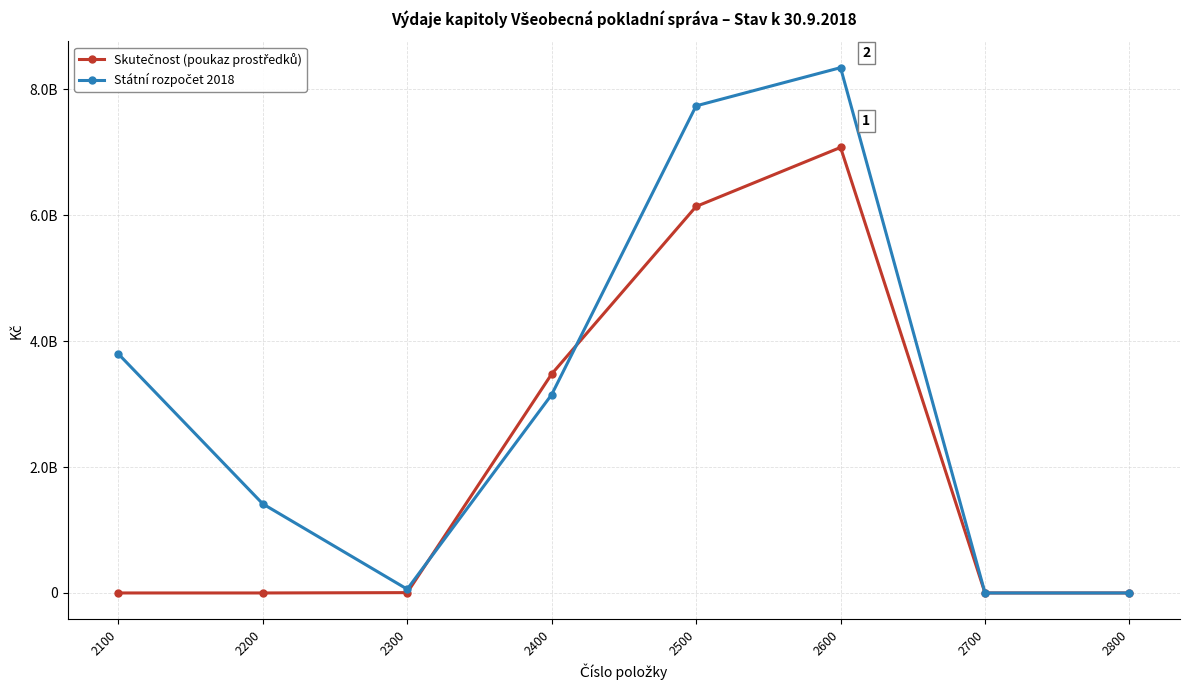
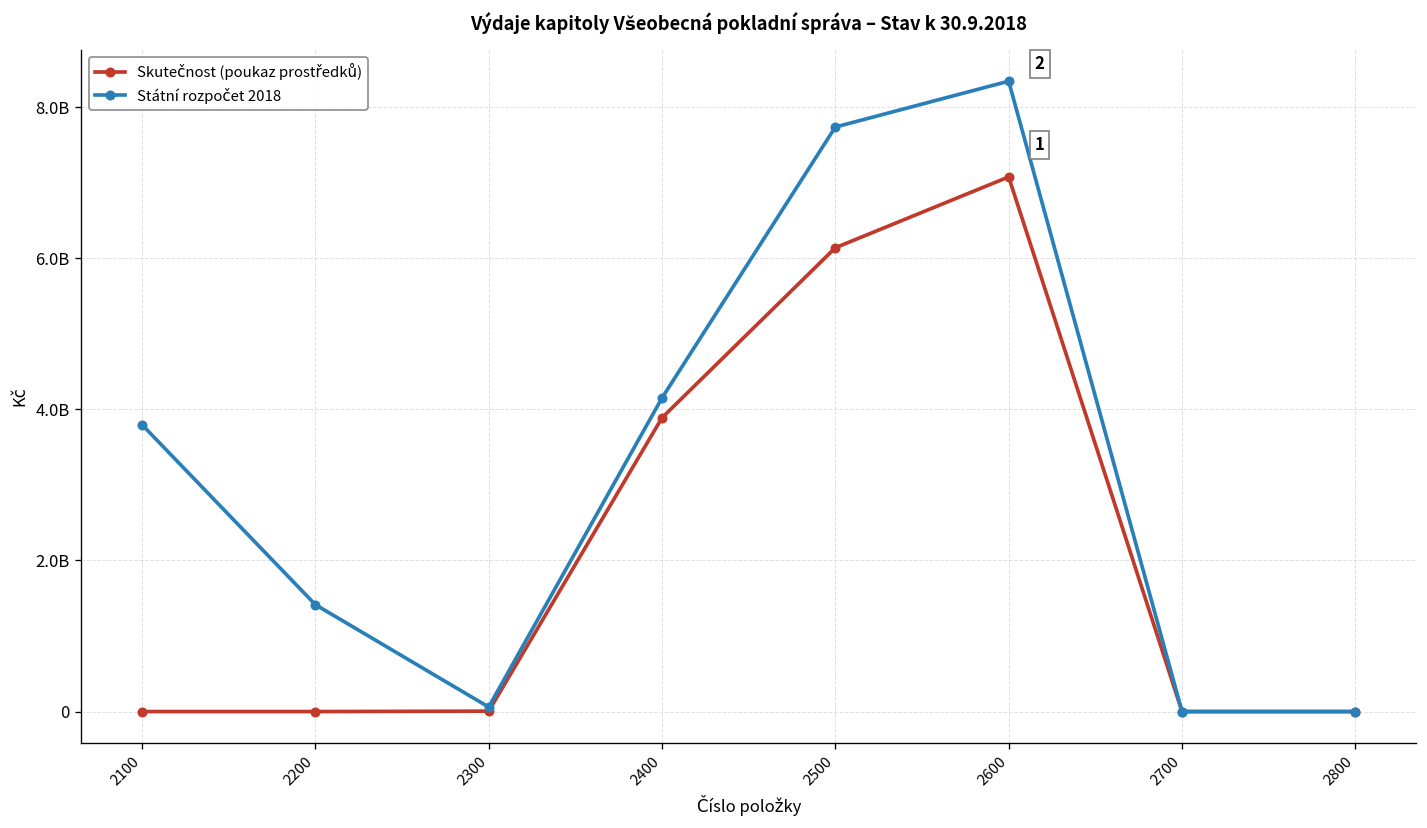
Skutečnost (poukaz prostředků), 2400: 3500000000 -> 3900000000
Státní rozpočet 2018, 2400: 3100000000 -> 4200000000
